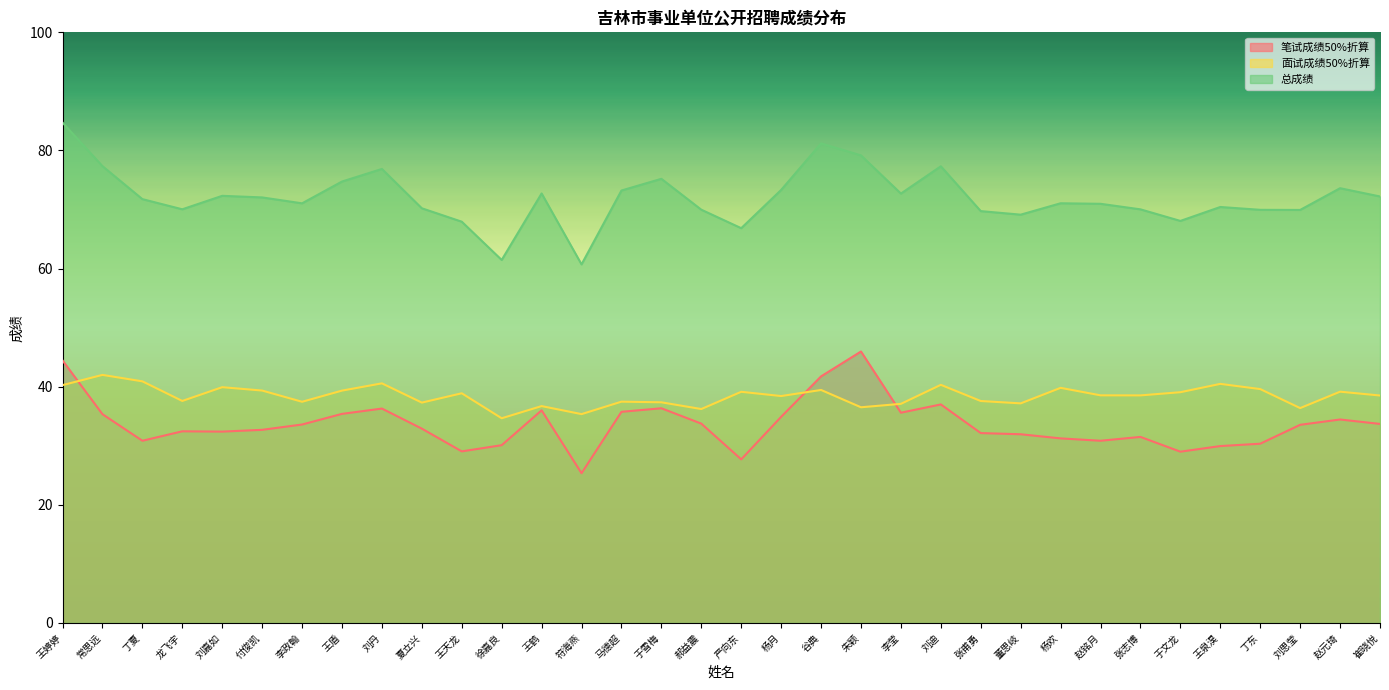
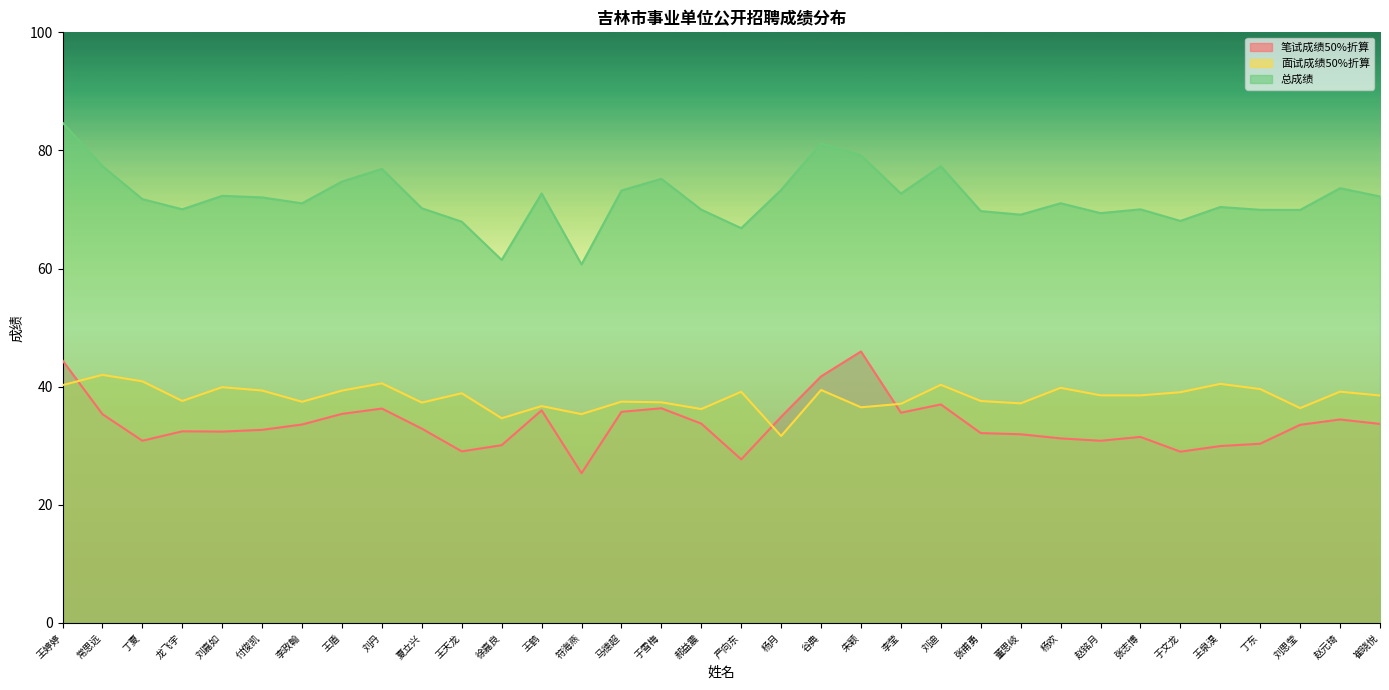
面试成绩50%折算, 杨月: 38 -> 32
总成绩, 赵铭月: 71 -> 69
